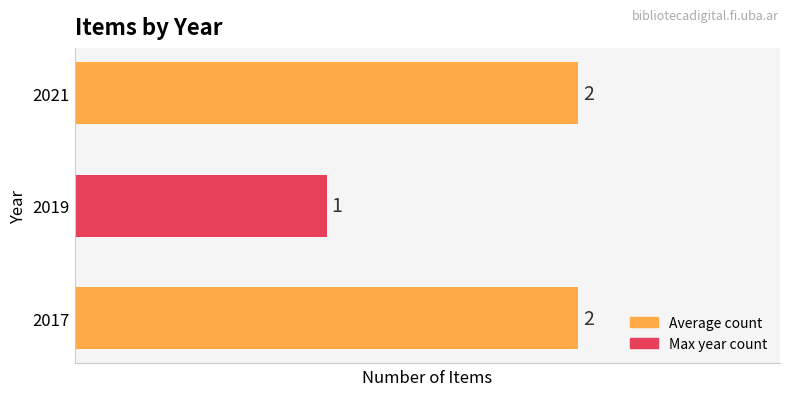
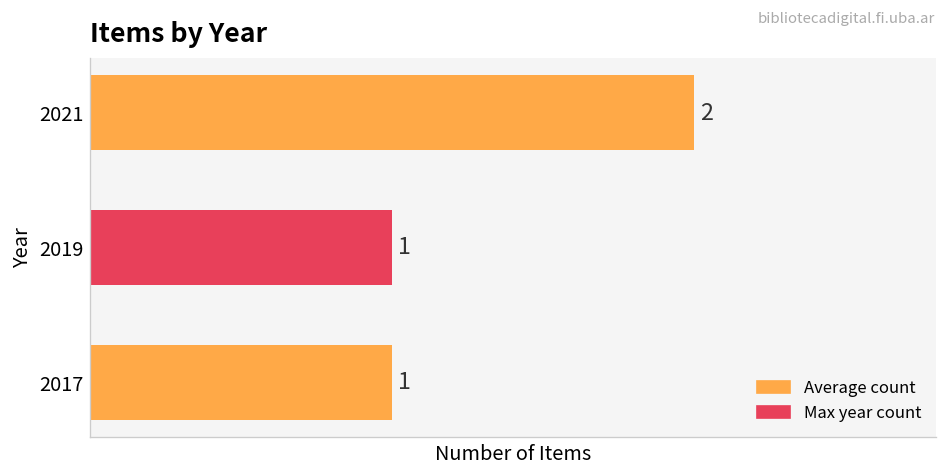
2017: 2 -> 1
